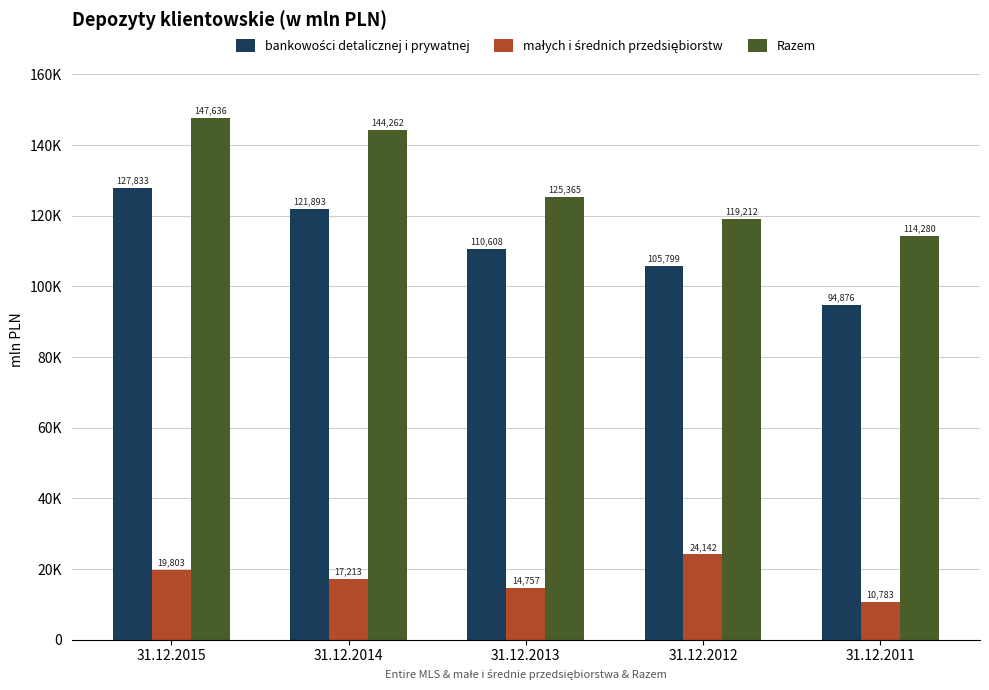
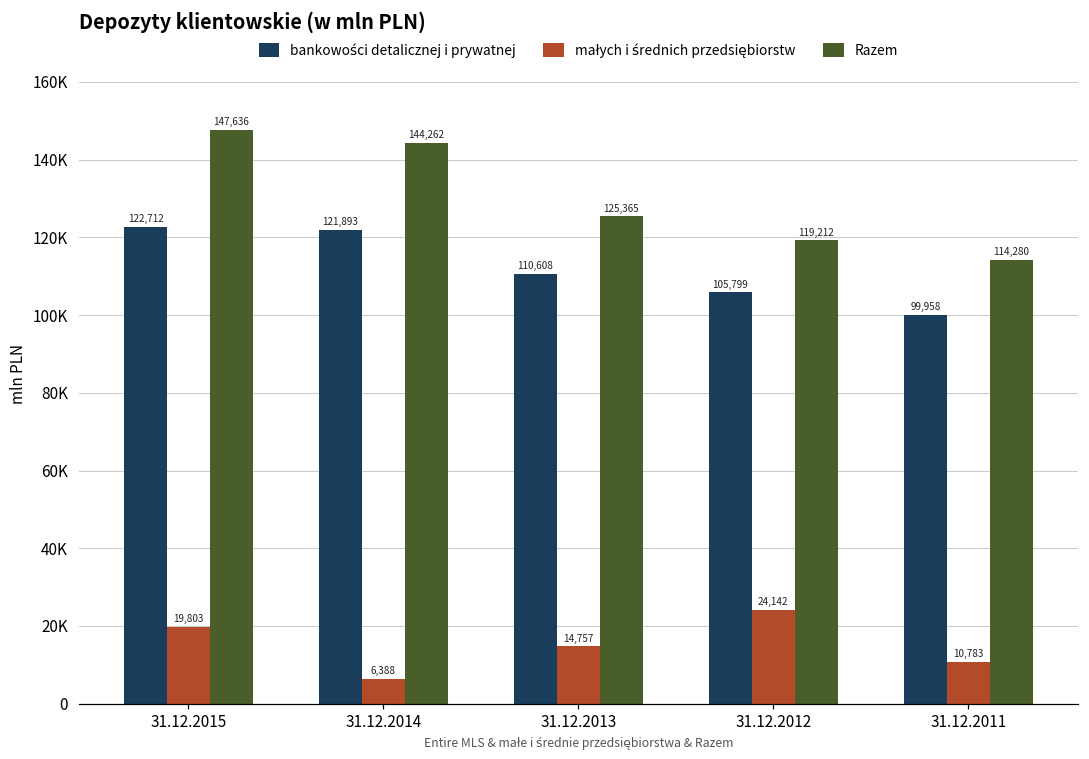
bankowości detalicznej i prywatnej, 31.12.2015: 127,833 -> 122,712
małych i średnich przedsiębiorstw, 31.12.2014: 17,213 -> 6,388
bankowości detalicznej i prywatnej, 31.12.2011: 94,876 -> 99,958
